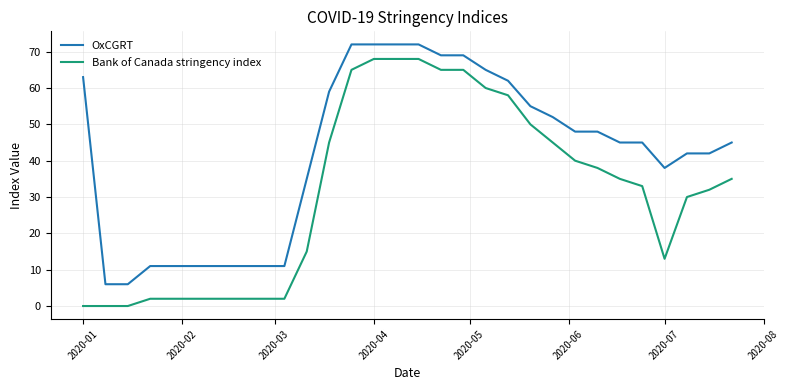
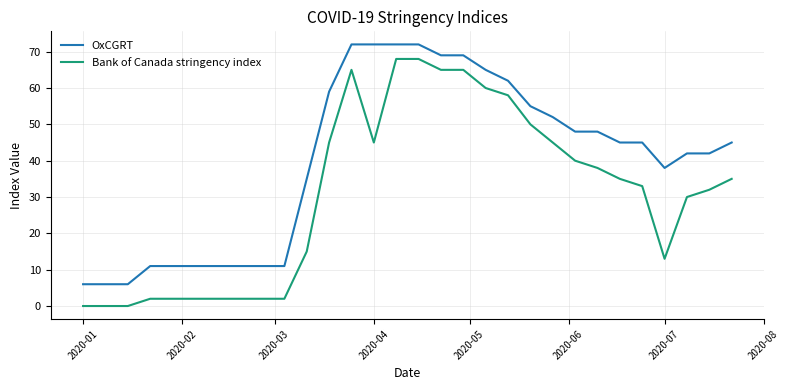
OxCGRT, 2020-01: 63 -> 6
Bank of Canada stringency index, 2020-04: 68 -> 45
